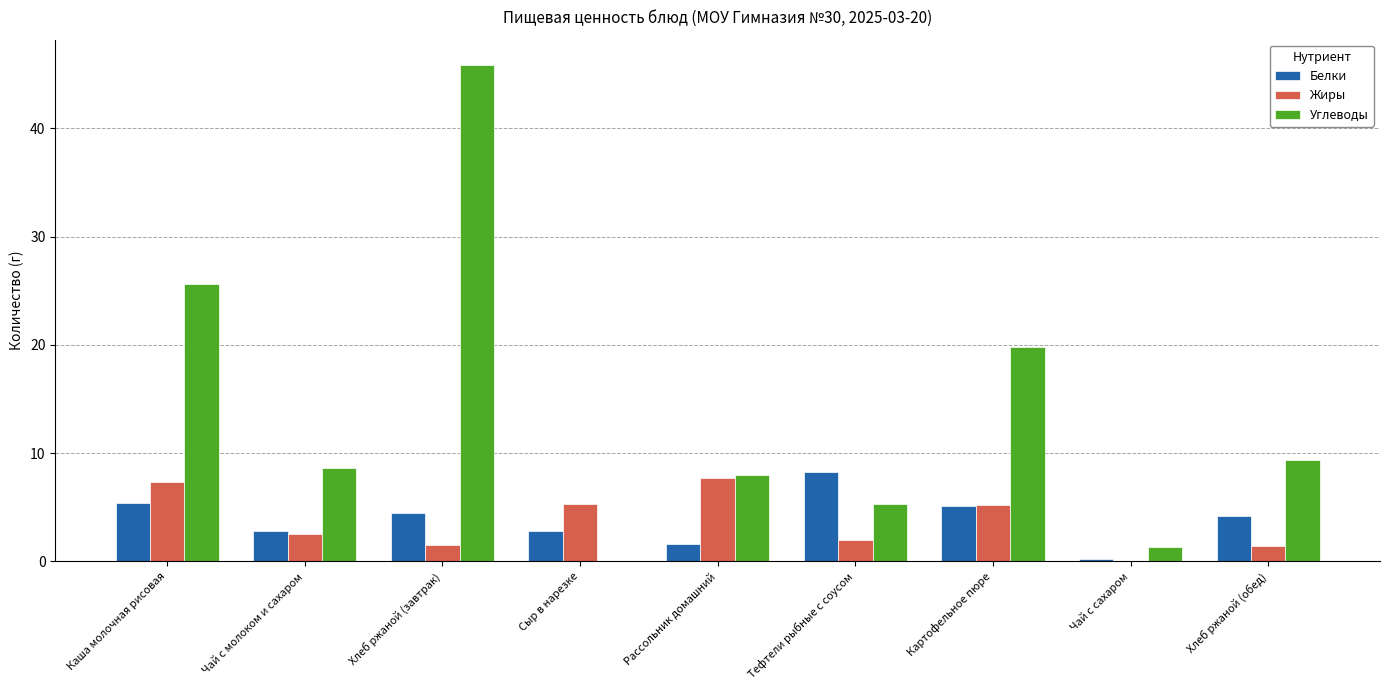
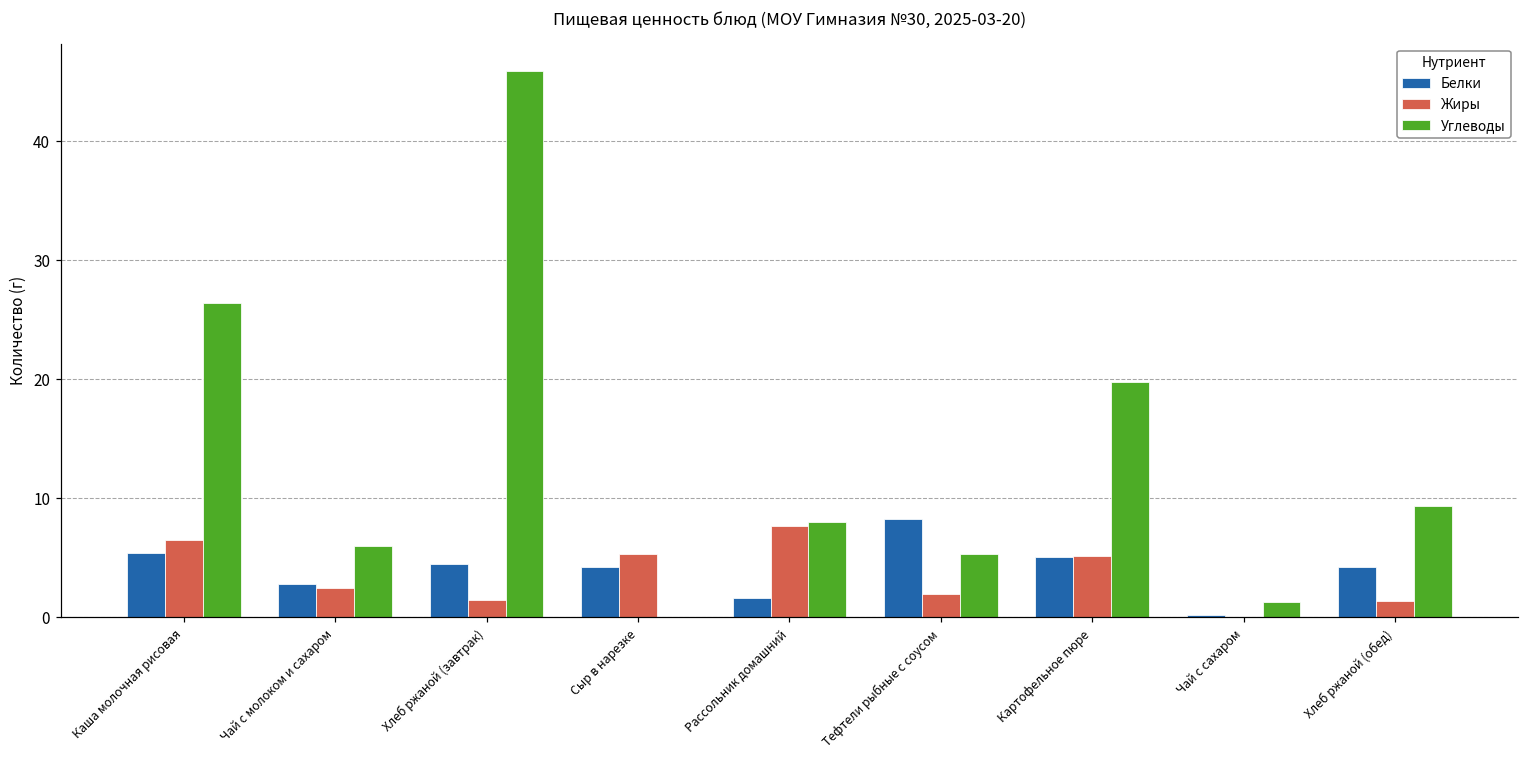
Жиры, Каша молочная рисовая: 7.3 -> 6.5
Углеводы, Каша молочная рисовая: 25.6 -> 26.4
Углеводы, Чай с молоком и сахаром: 8.6 -> 6.0
Белки, Сыр в нарезке: 2.8 -> 4.2
